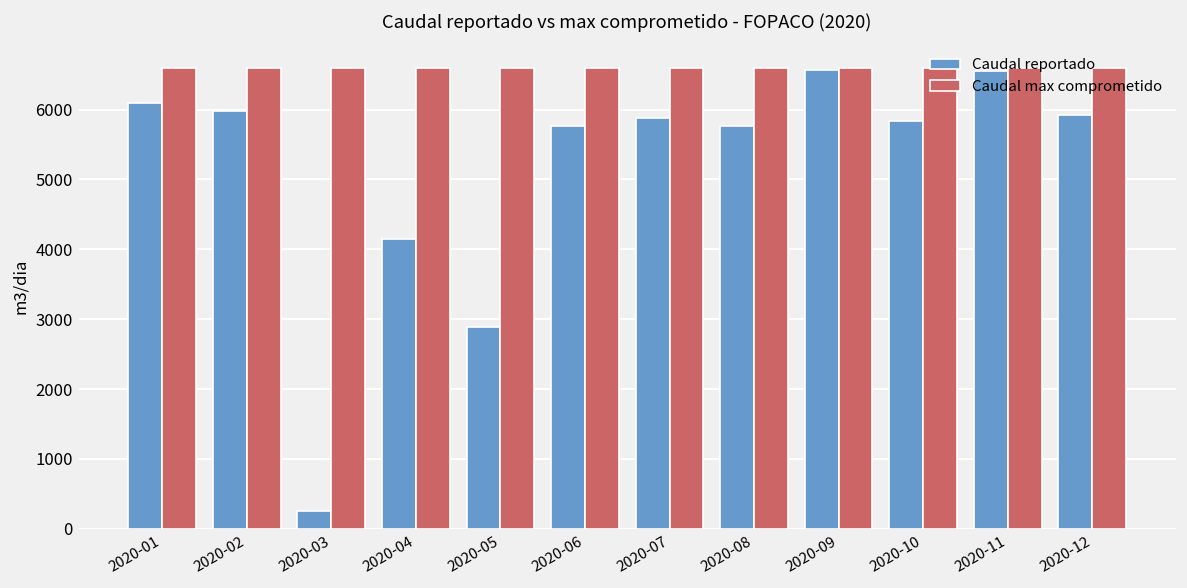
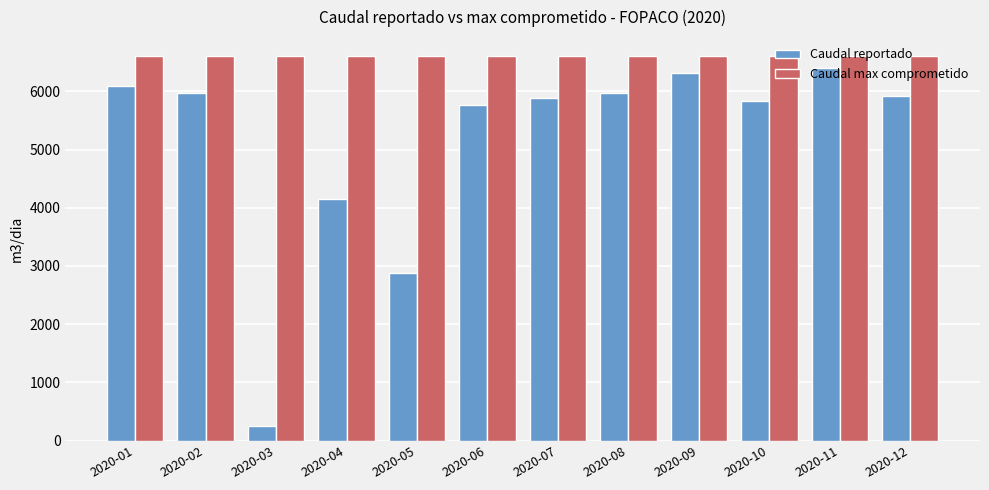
Caudal reportado, 2020-08: 5800 -> 6000
Caudal reportado, 2020-09: 6600 -> 6300
Caudal reportado, 2020-11: 6600 -> 6400
